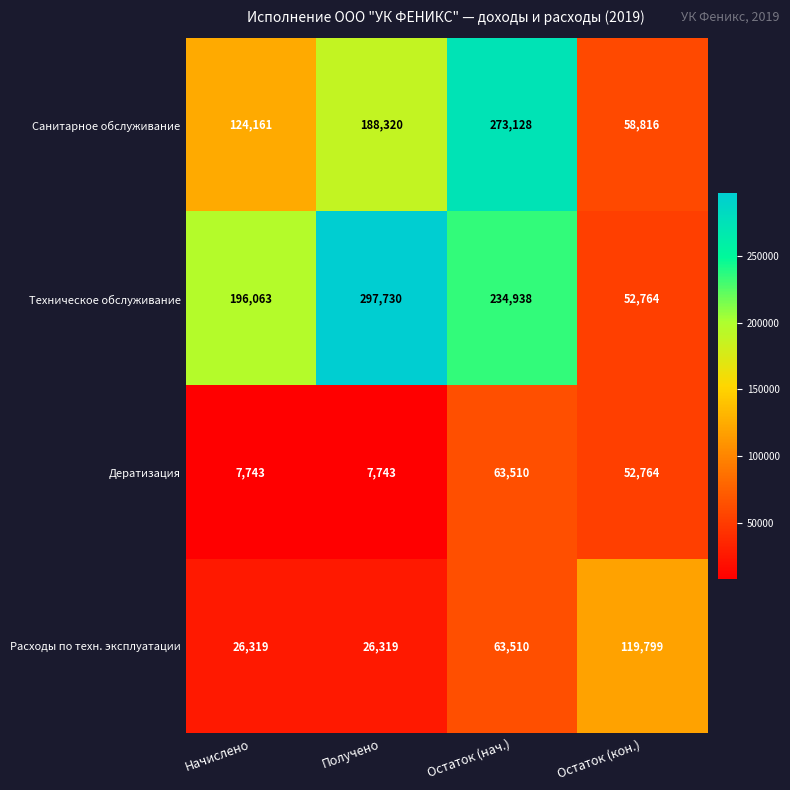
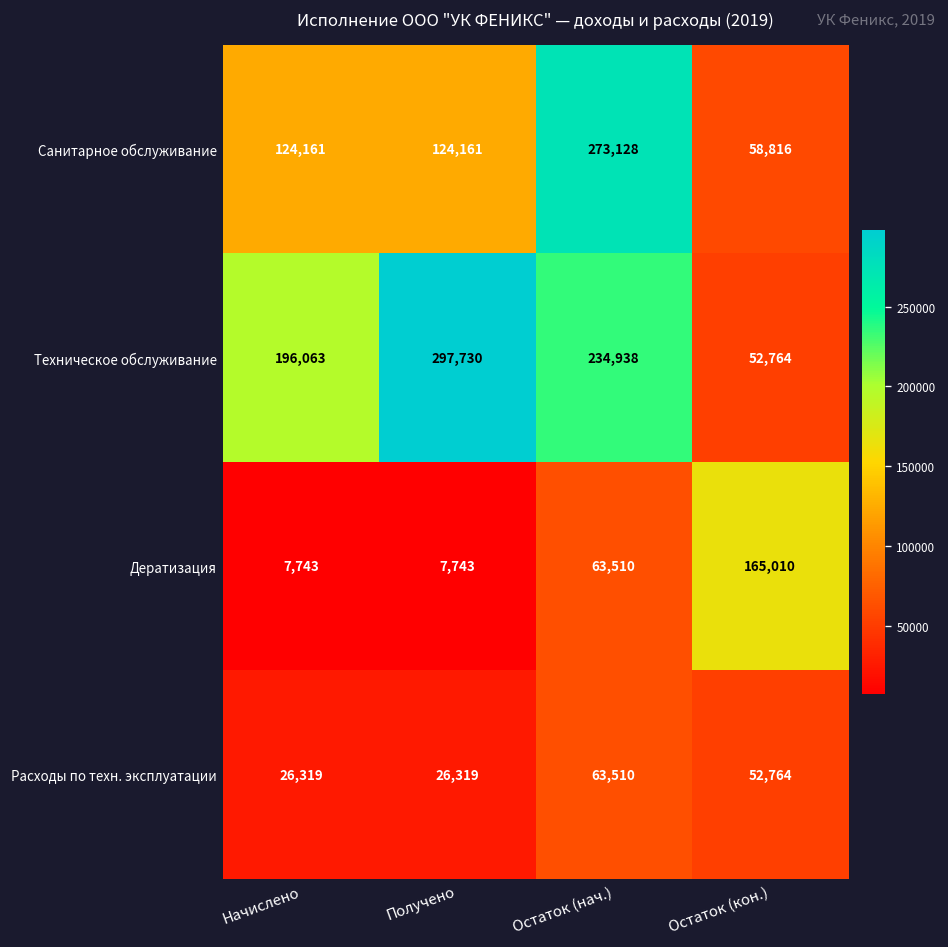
Санитарное обслуживание, Получено: 188,320 -> 124,161
Дератизация, Остаток (кон.): 52,764 -> 165,010
Расходы по техн. эксплуатации, Остаток (кон.): 119,799 -> 52,764
